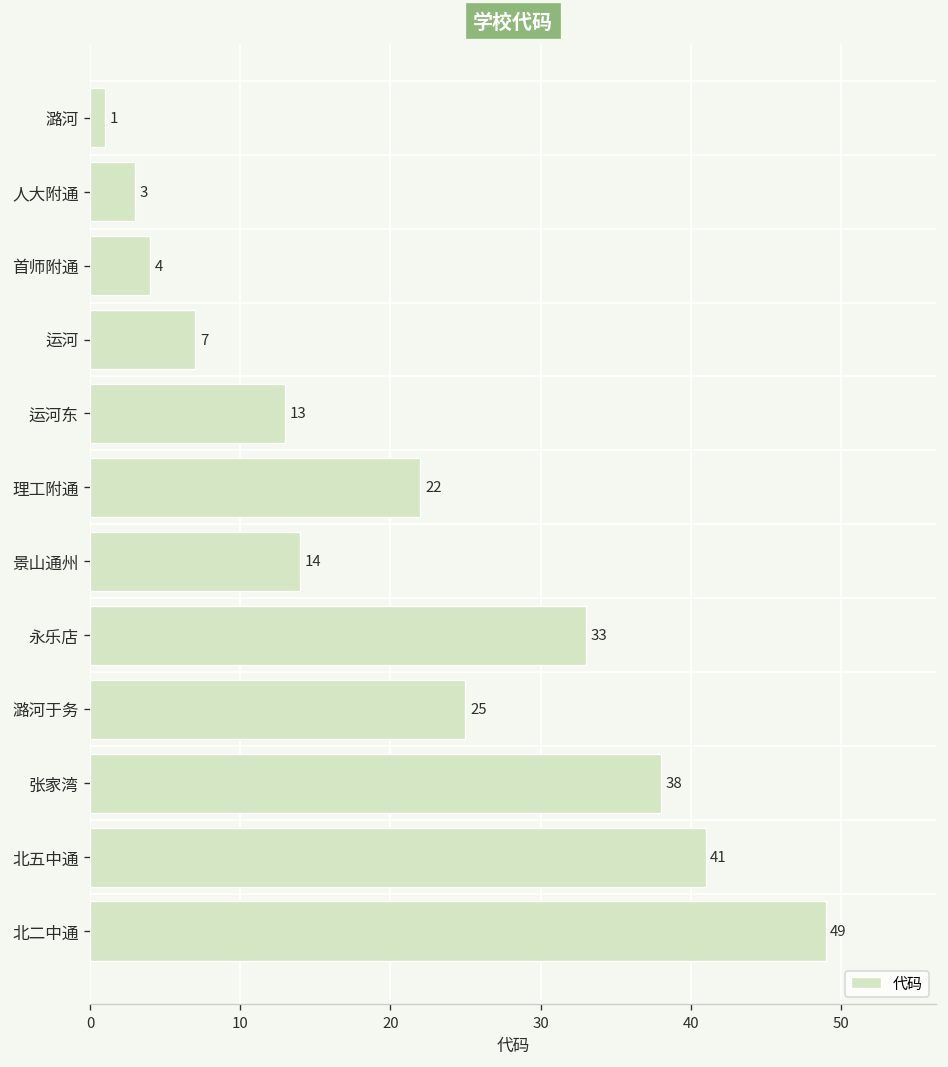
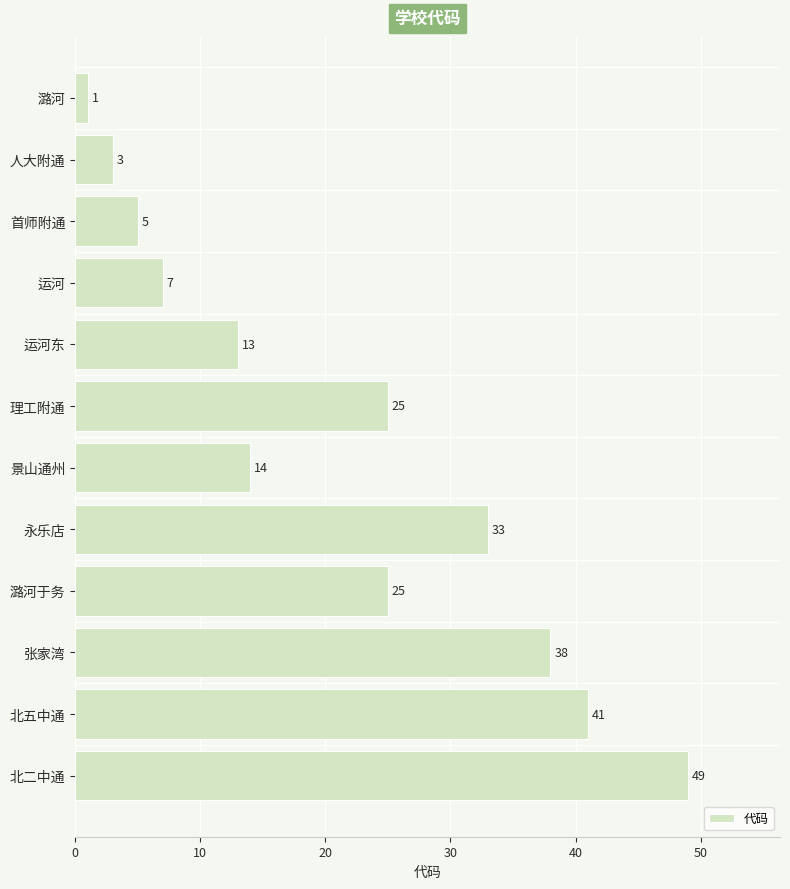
首师附通: 4 -> 5
理工附通: 22 -> 25
